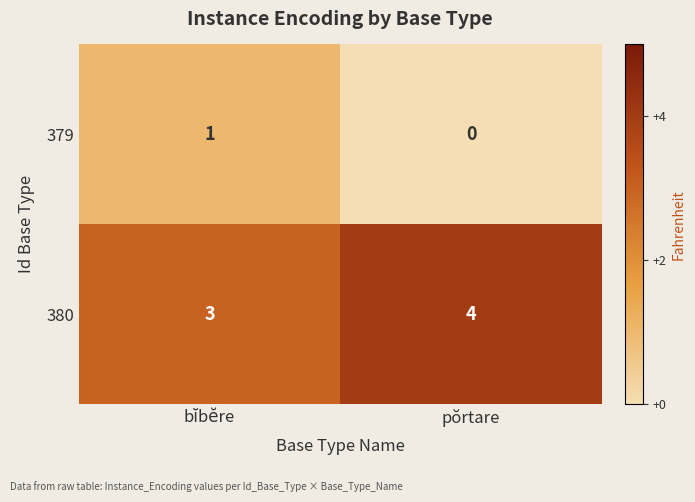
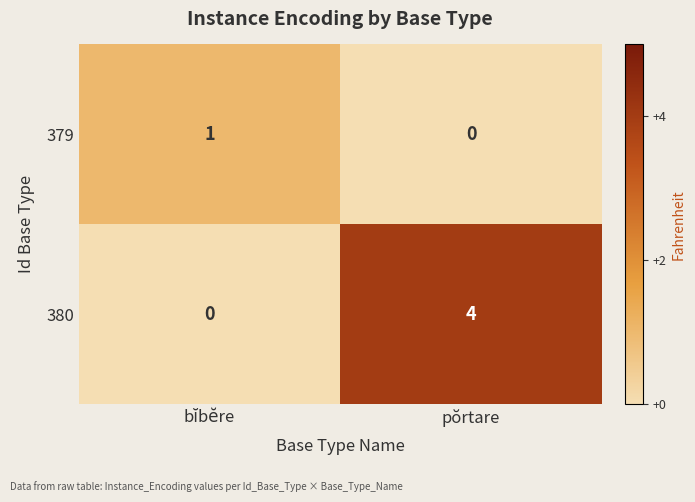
380, bĭbĕre: 3 -> 0
